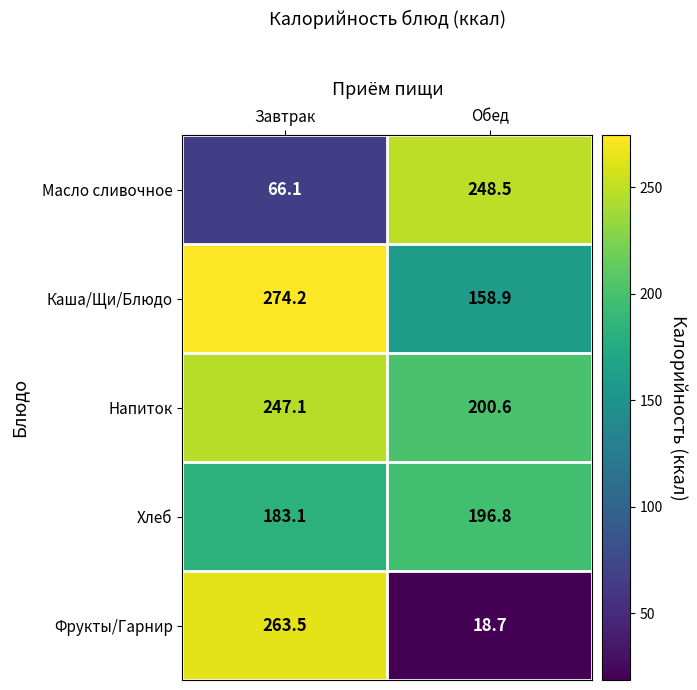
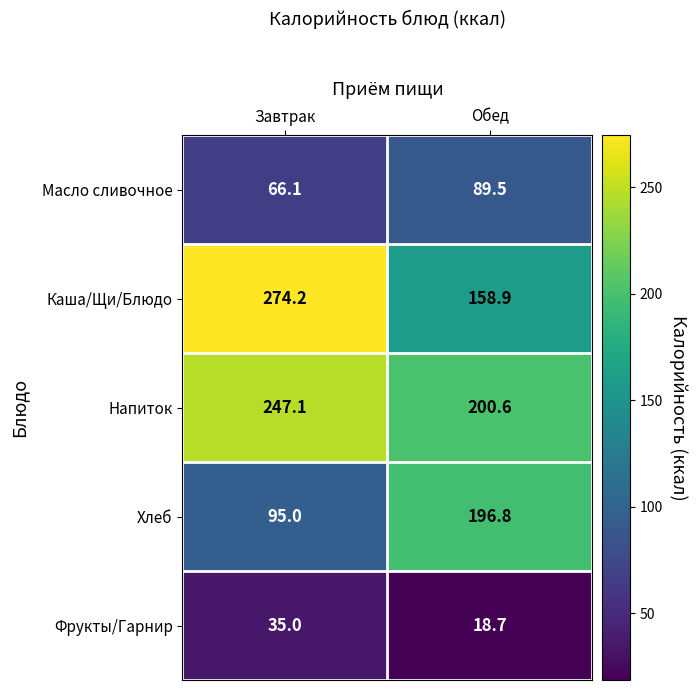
Масло сливочное, Обед: 248.5 -> 89.5
Хлеб, Завтрак: 183.1 -> 95.0
Фрукты/Гарнир, Завтрак: 263.5 -> 35.0
